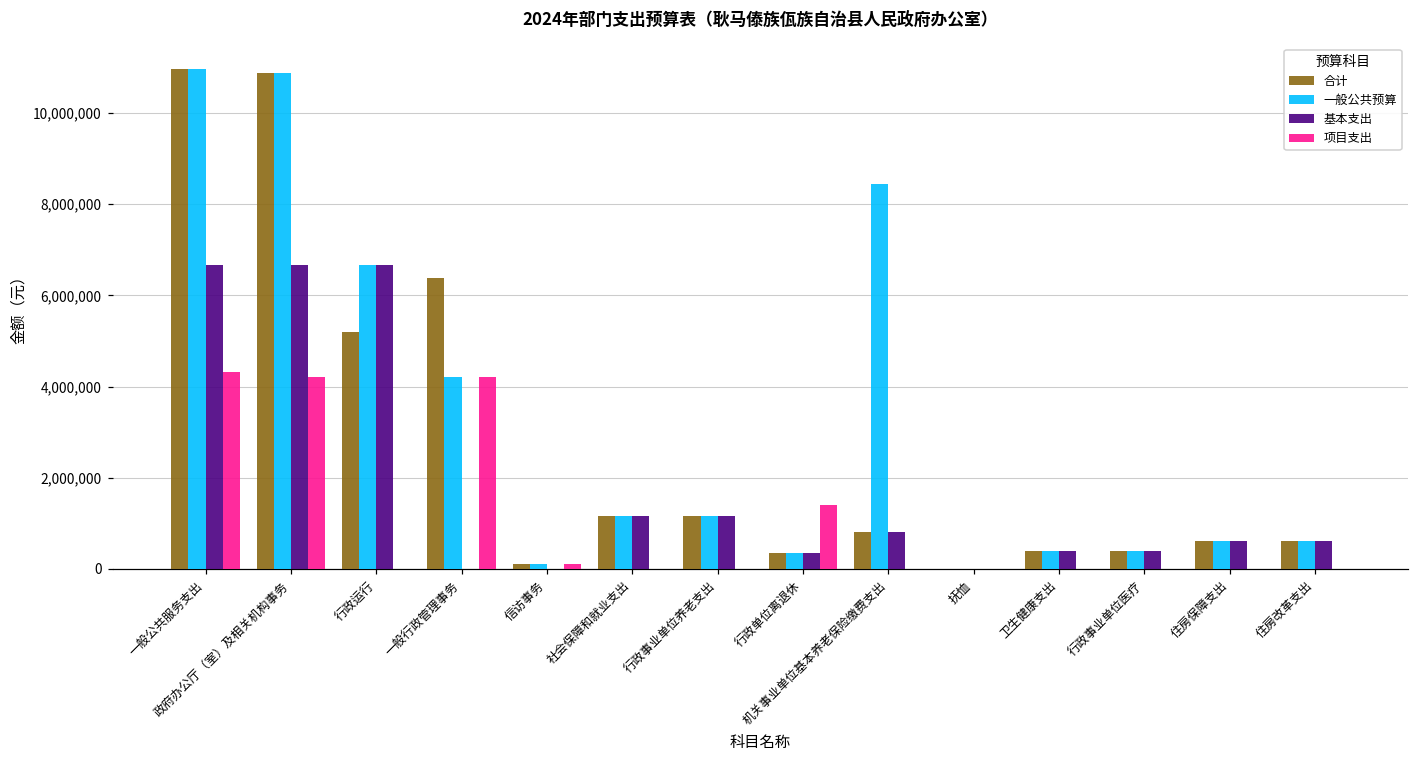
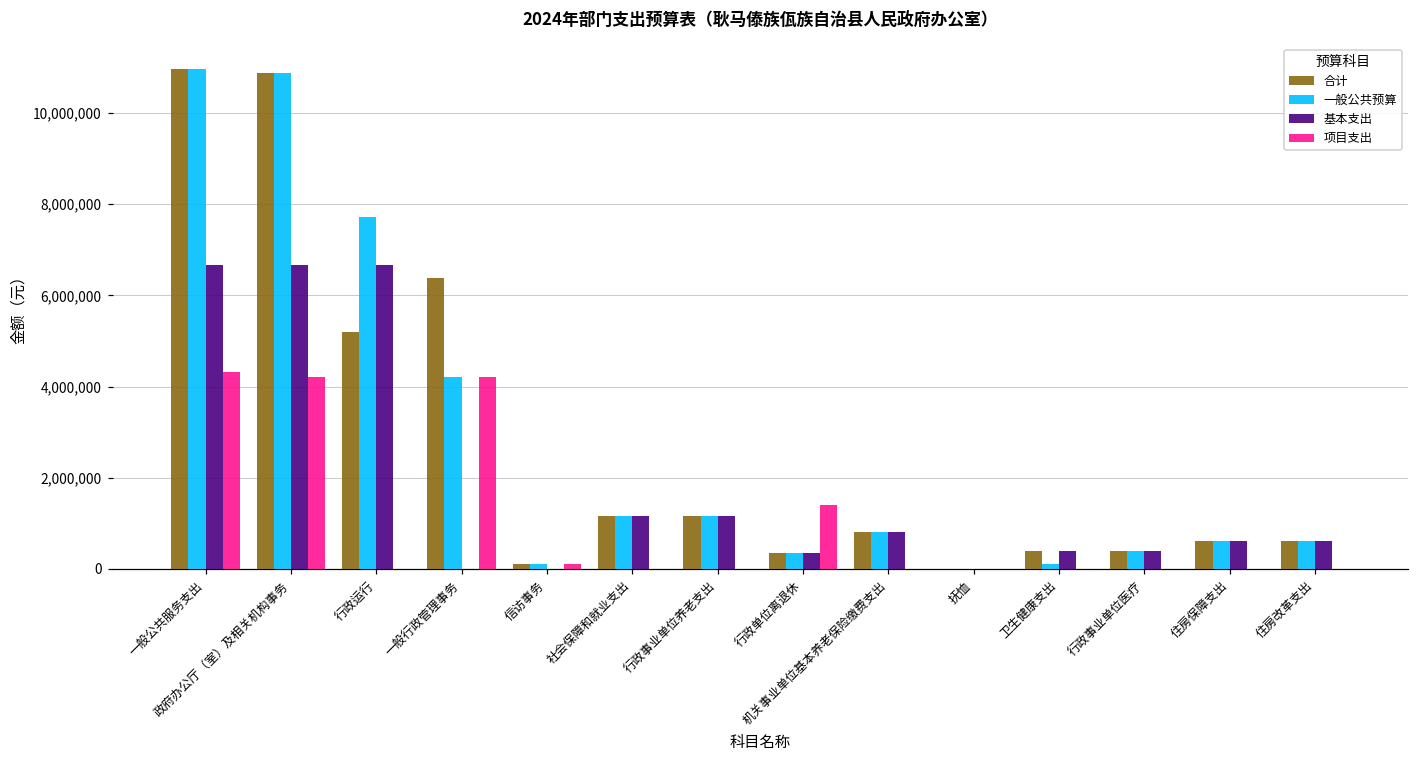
一般公共预算, 行政运行: 6,700,000 -> 7,700,000
一般公共预算, 机关事业单位基本养老保险缴费支出: 8,400,000 -> 800,000
一般公共预算, 卫生健康支出: 400,000 -> 100,000
